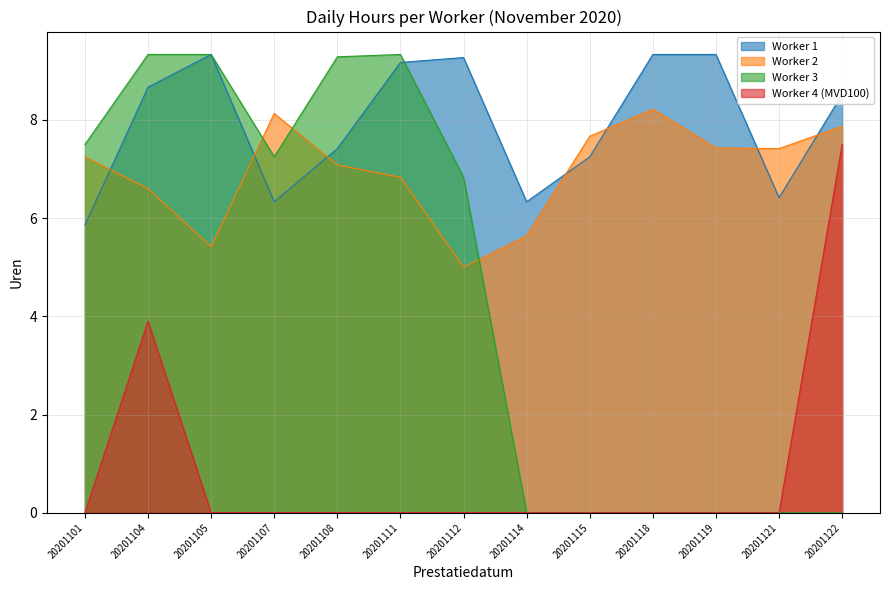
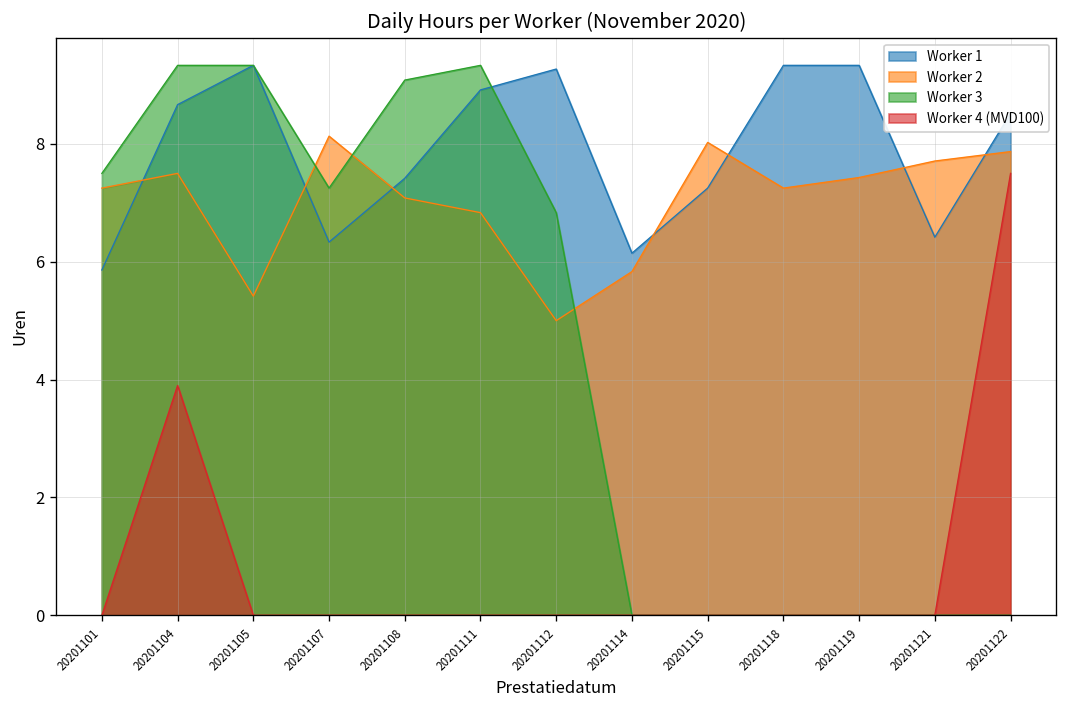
Worker 2, 20201104: 6.6 -> 7.5
Worker 3, 20201108: 9.3 -> 9.1
Worker 1, 20201111: 9.2 -> 8.9
Worker 1, 20201114: 6.3 -> 6.1
Worker 2, 20201114: 5.6 -> 5.8
Worker 2, 20201115: 7.7 -> 8.0
Worker 2, 20201118: 8.2 -> 7.3
Worker 2, 20201121: 7.4 -> 7.7
